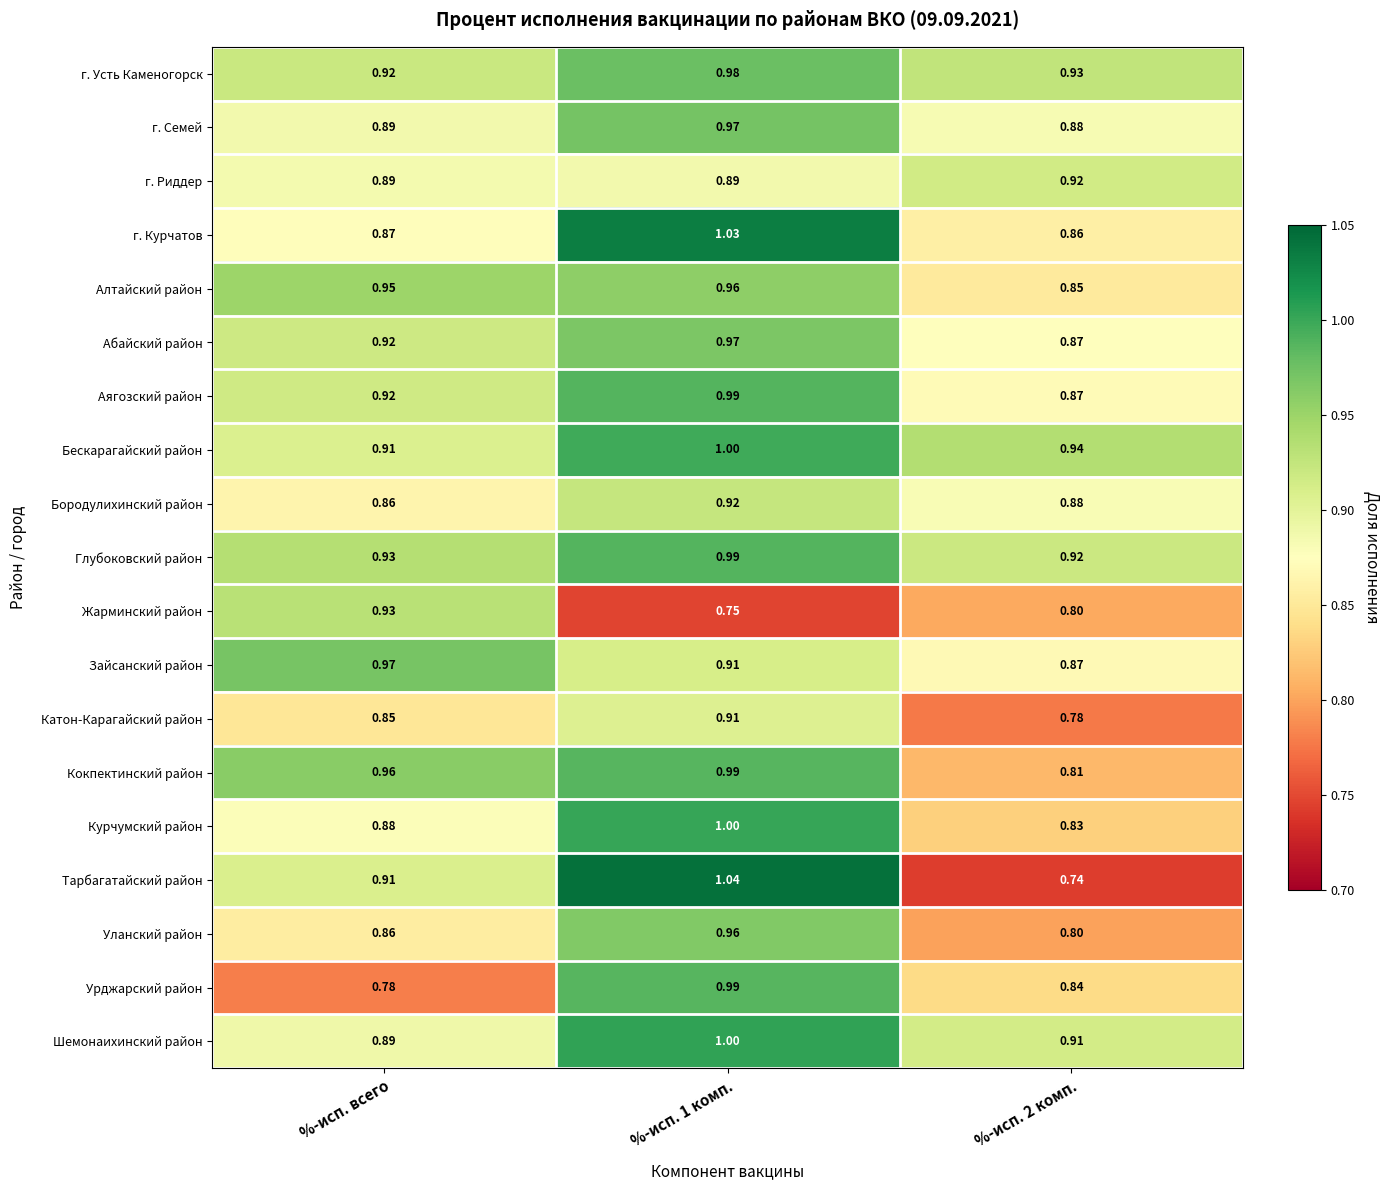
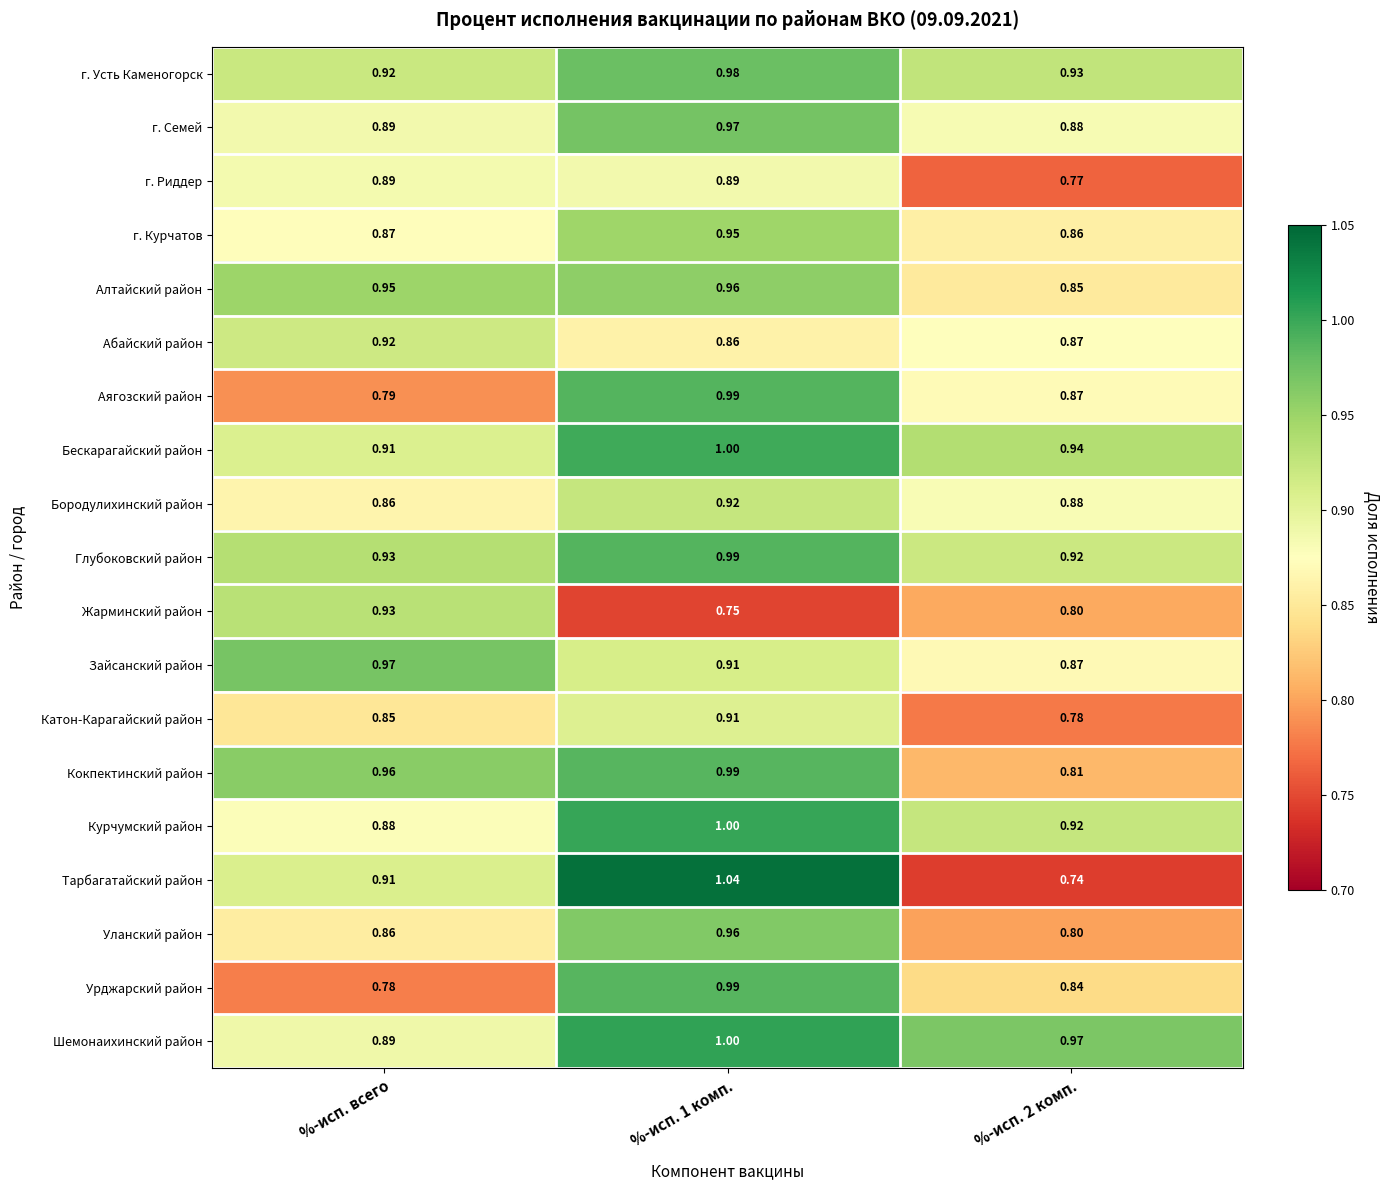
г. Риддер, %-исп. 2 комп.: 0.92 -> 0.77
г. Курчатов, %-исп. 1 комп.: 1.03 -> 0.95
Абайский район, %-исп. 1 комп.: 0.97 -> 0.86
Аягозский район, %-исп. всего: 0.92 -> 0.79
Курчумский район, %-исп. 2 комп.: 0.83 -> 0.92
Шемонаихинский район, %-исп. 2 комп.: 0.91 -> 0.97
